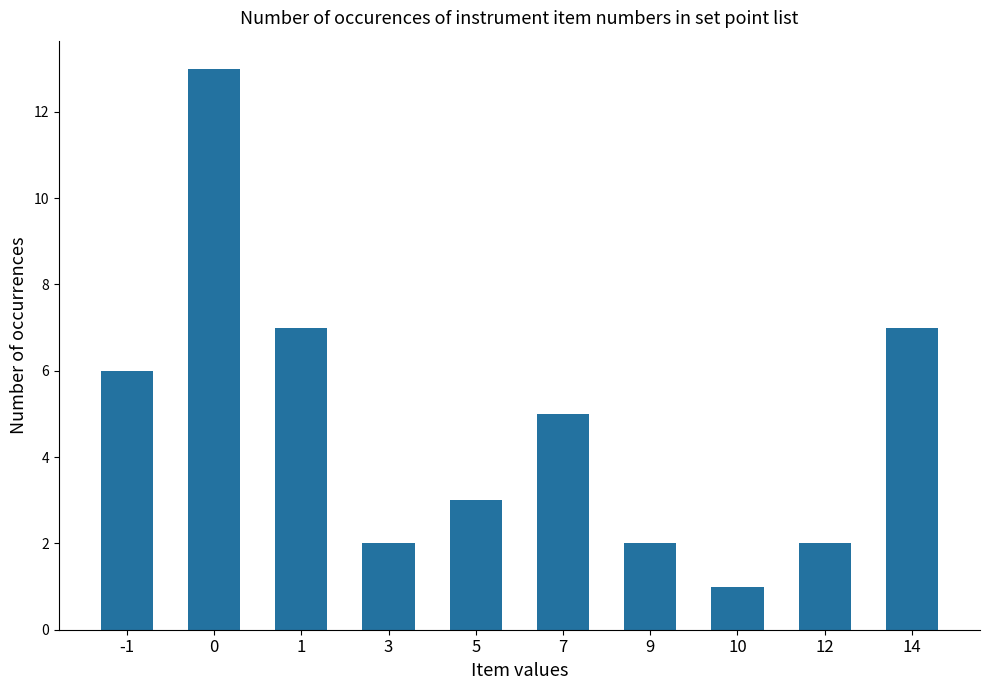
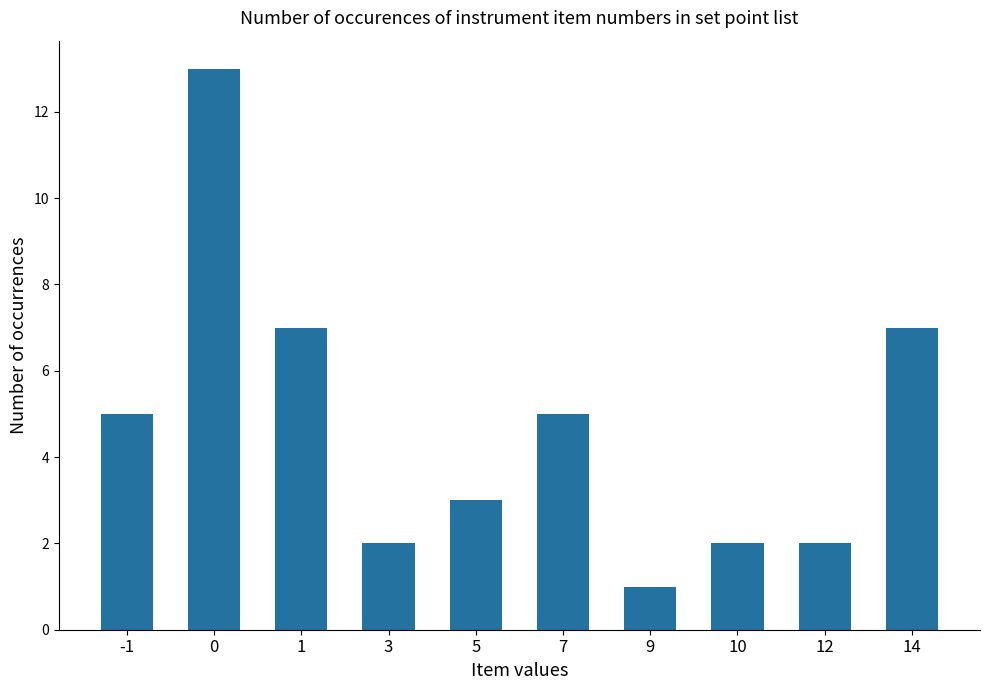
-1: 6 -> 5
9: 2 -> 1
10: 1 -> 2
